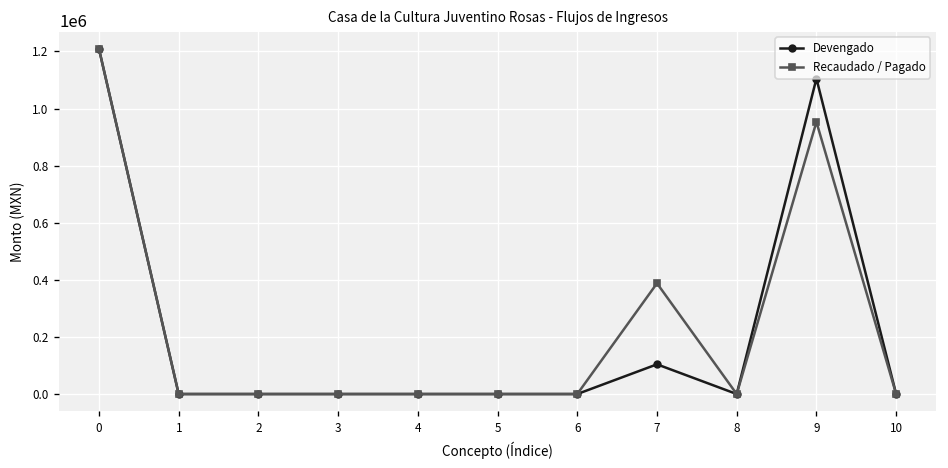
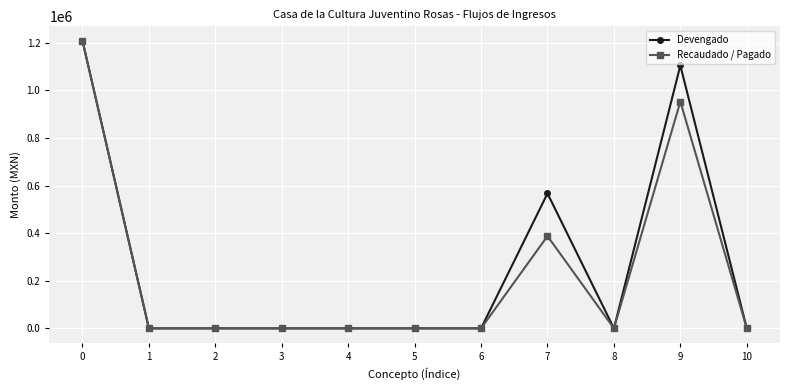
Devengado, 7: 100000 -> 570000
